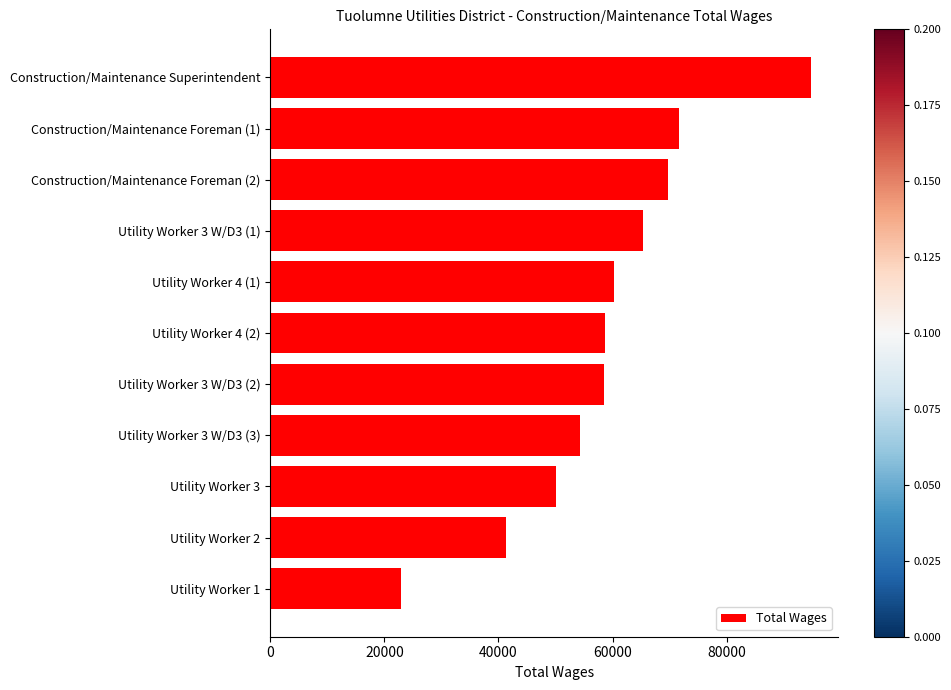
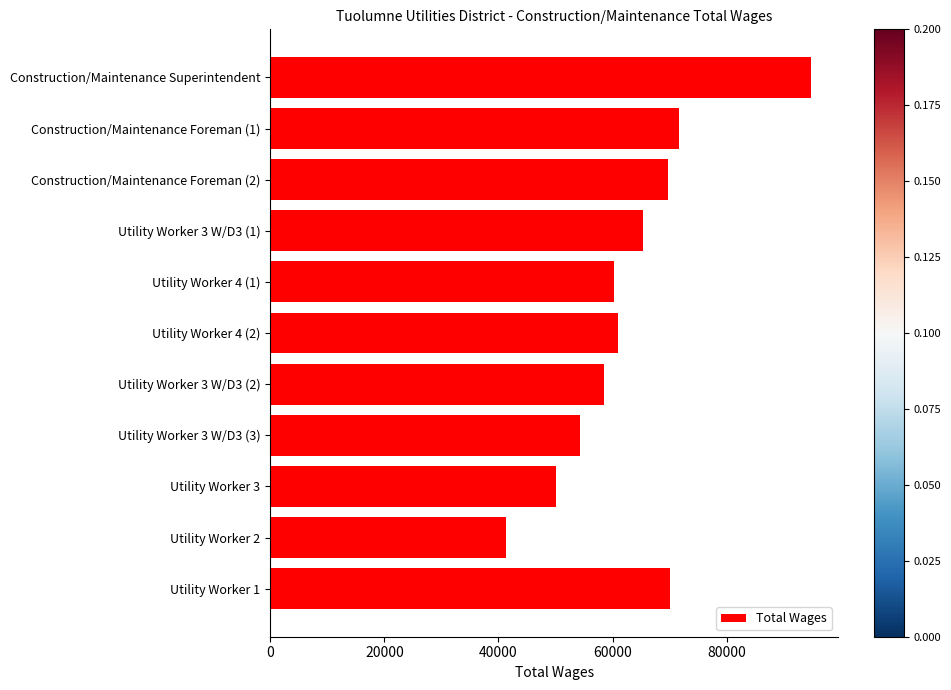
Utility Worker 4 (2): 59000 -> 61000
Utility Worker 1: 23000 -> 70000
